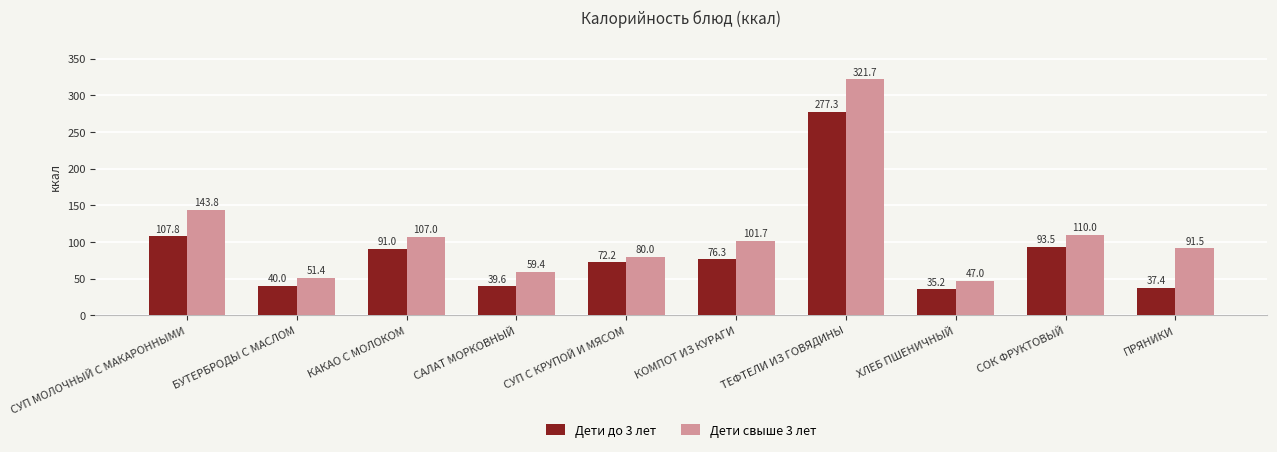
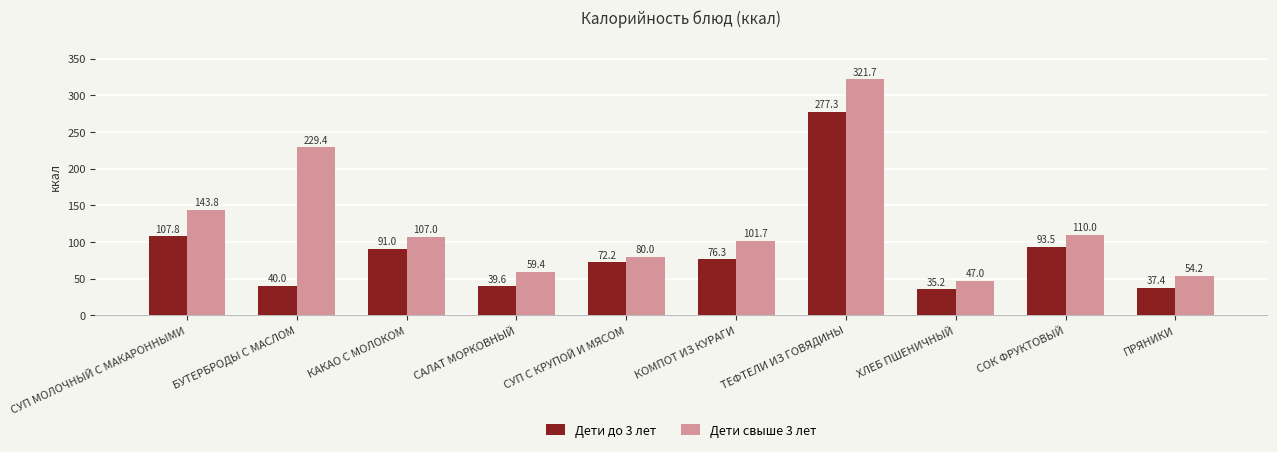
Дети свыше 3 лет, БУТЕРБРОДЫ С МАСЛОМ: 51.4 -> 229.4
Дети свыше 3 лет, ПРЯНИКИ: 91.5 -> 54.2
